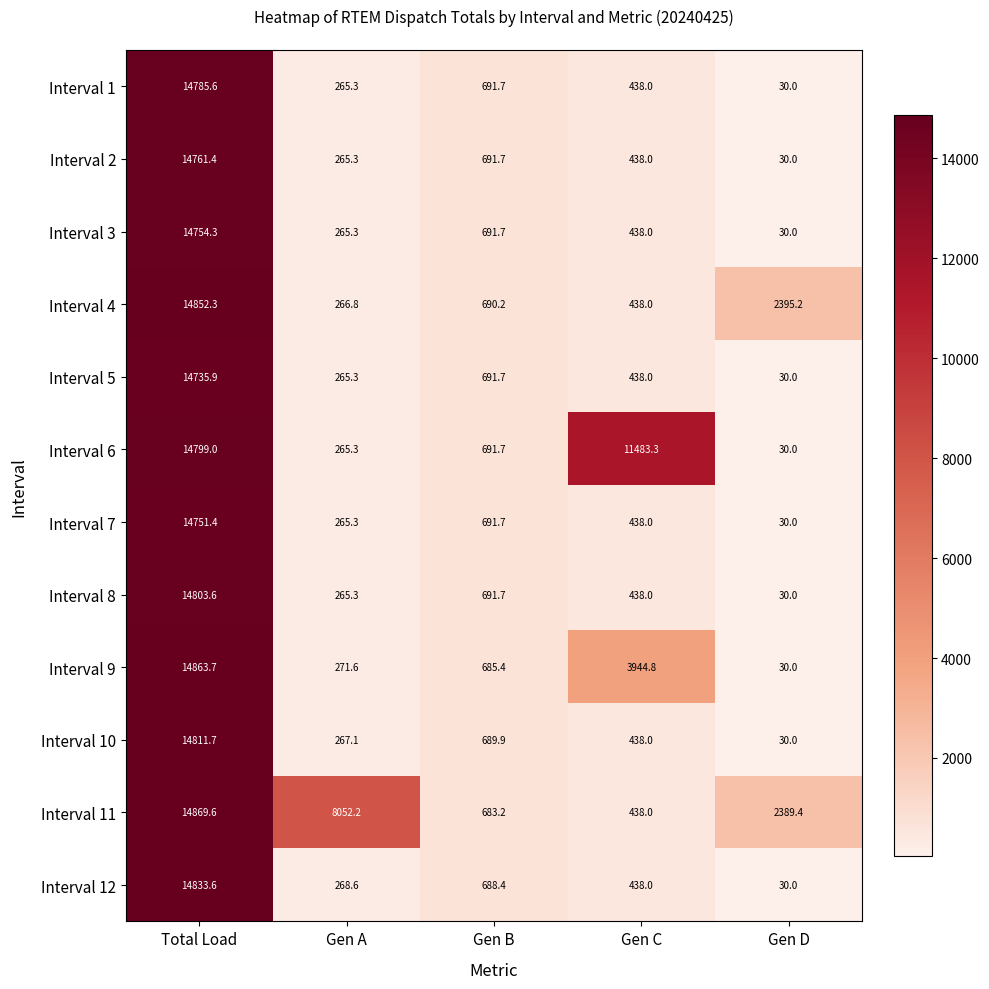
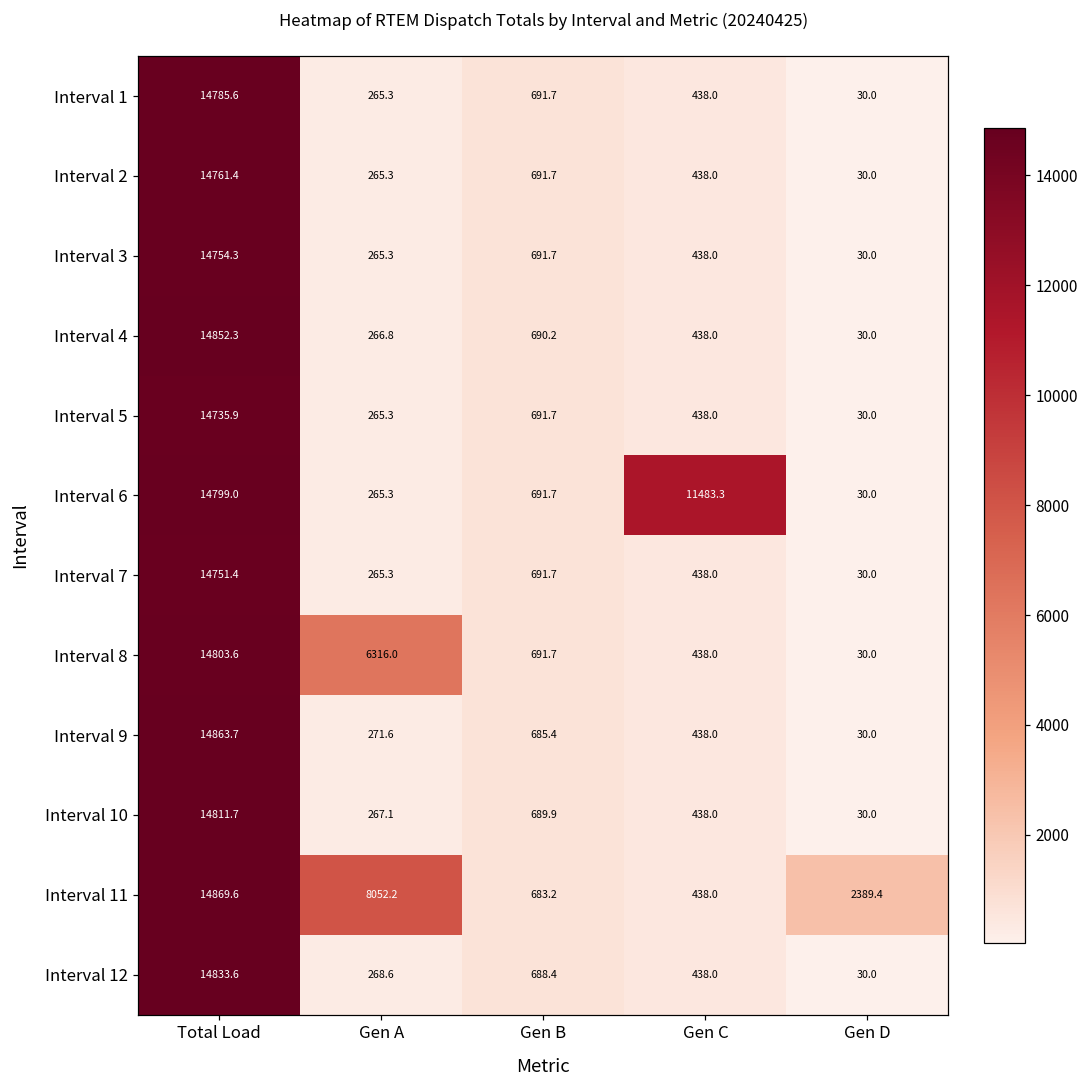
Interval 4, Gen D: 2395.2 -> 30.0
Interval 8, Gen A: 265.3 -> 6316.0
Interval 9, Gen C: 3944.8 -> 438.0
